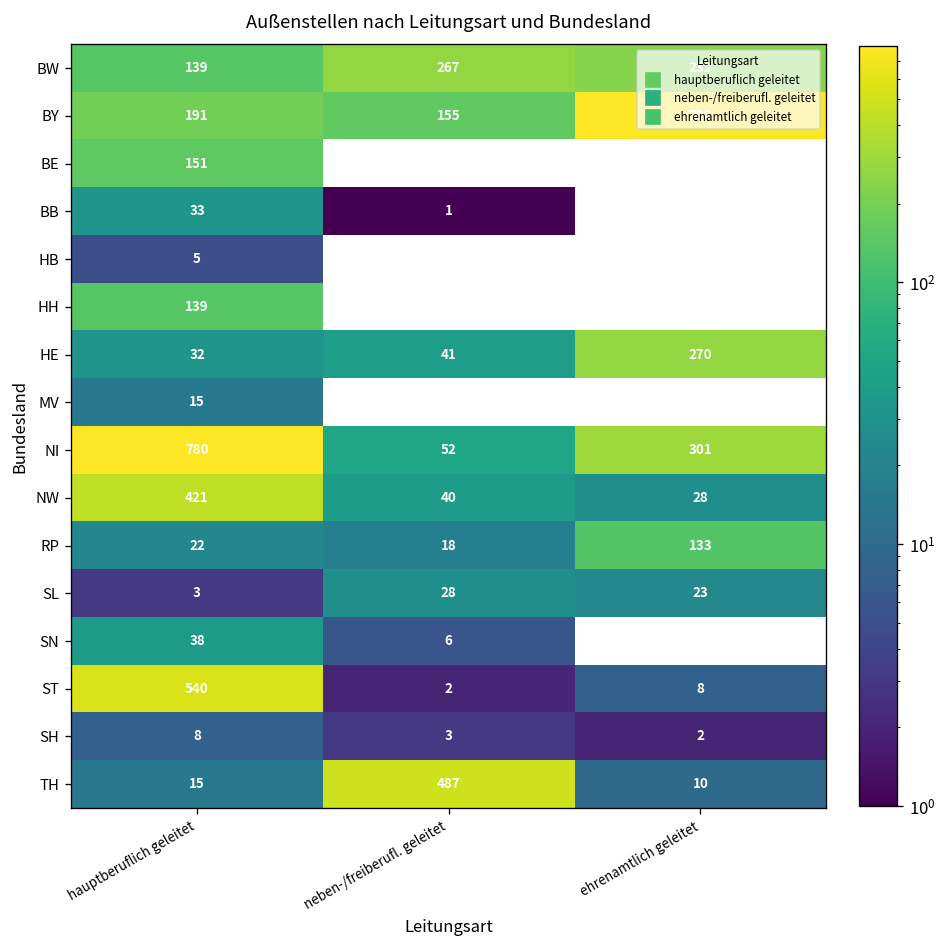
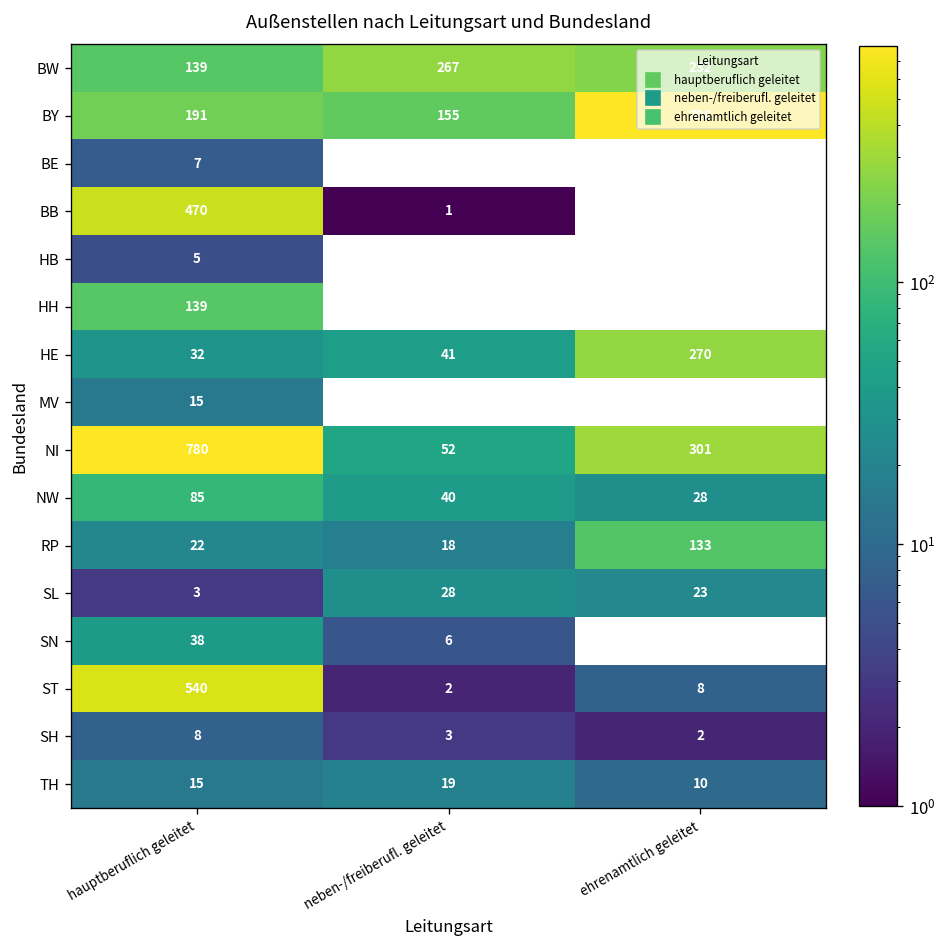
BE, hauptberuflich geleitet: 151 -> 7
BB, hauptberuflich geleitet: 33 -> 470
NW, hauptberuflich geleitet: 421 -> 85
TH, neben-/freiberufl. geleitet: 487 -> 19
